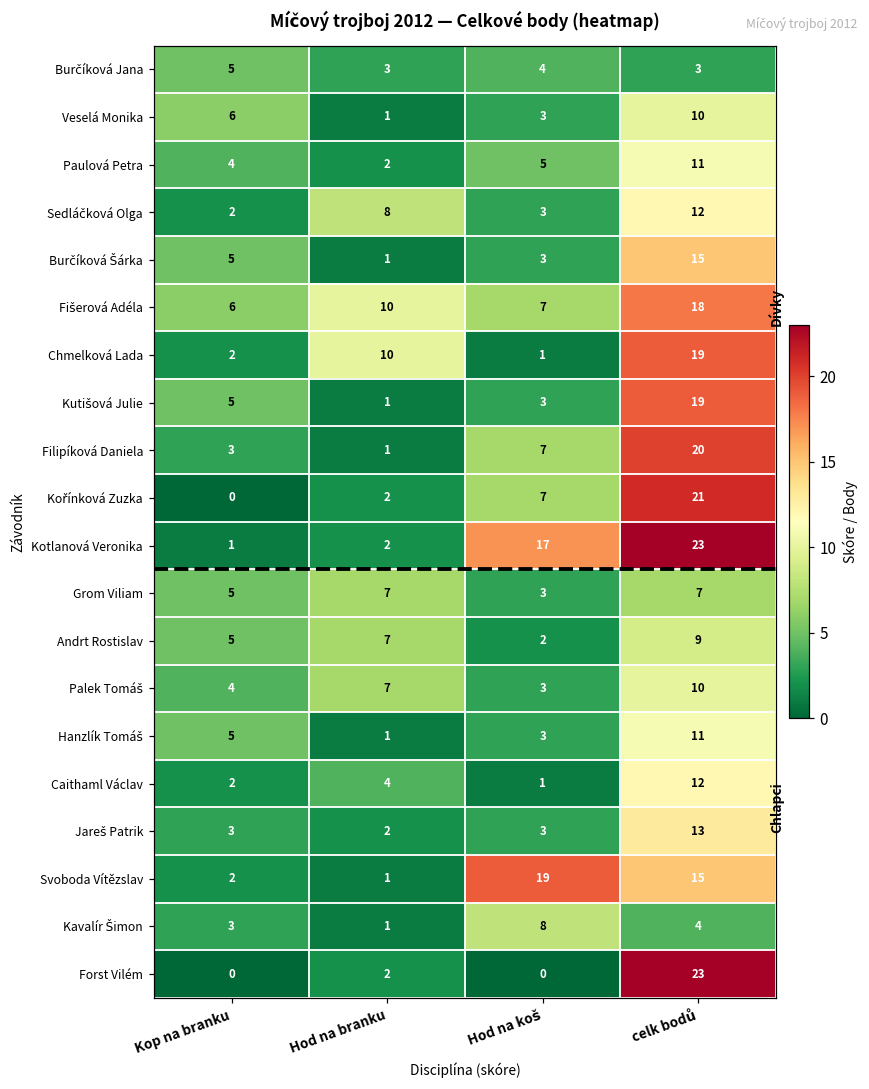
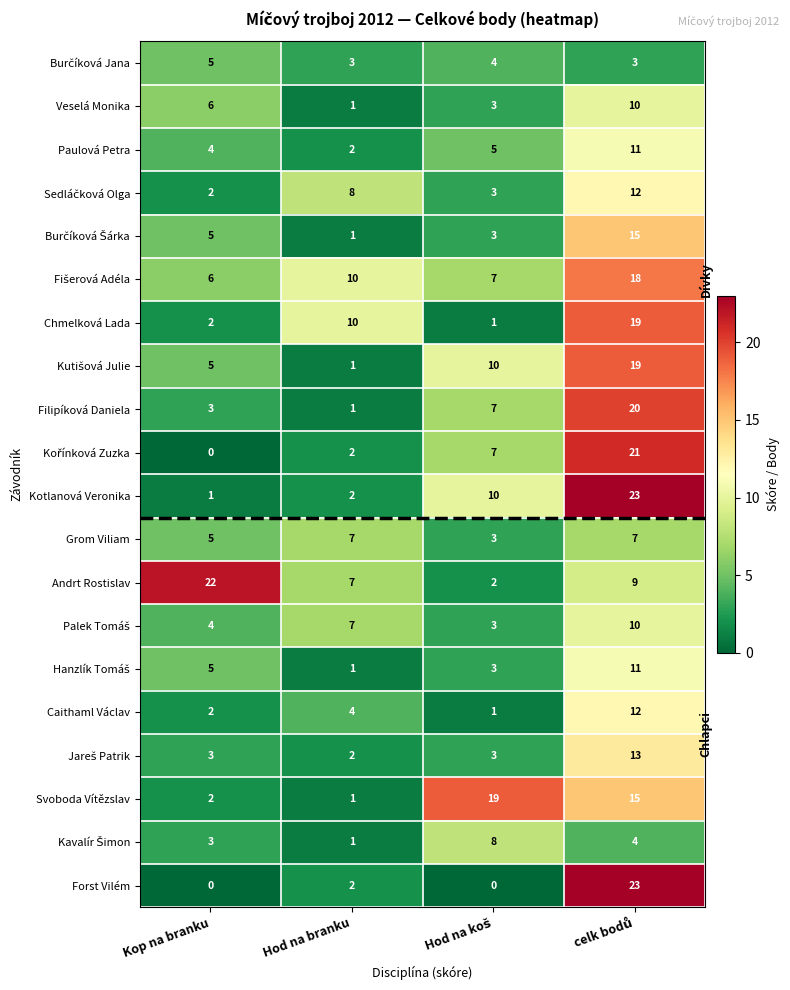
Kutišová Julie, Hod na koš: 3 -> 10
Kotlanová Veronika, Hod na koš: 17 -> 10
Andrt Rostislav, Kop na branku: 5 -> 22
